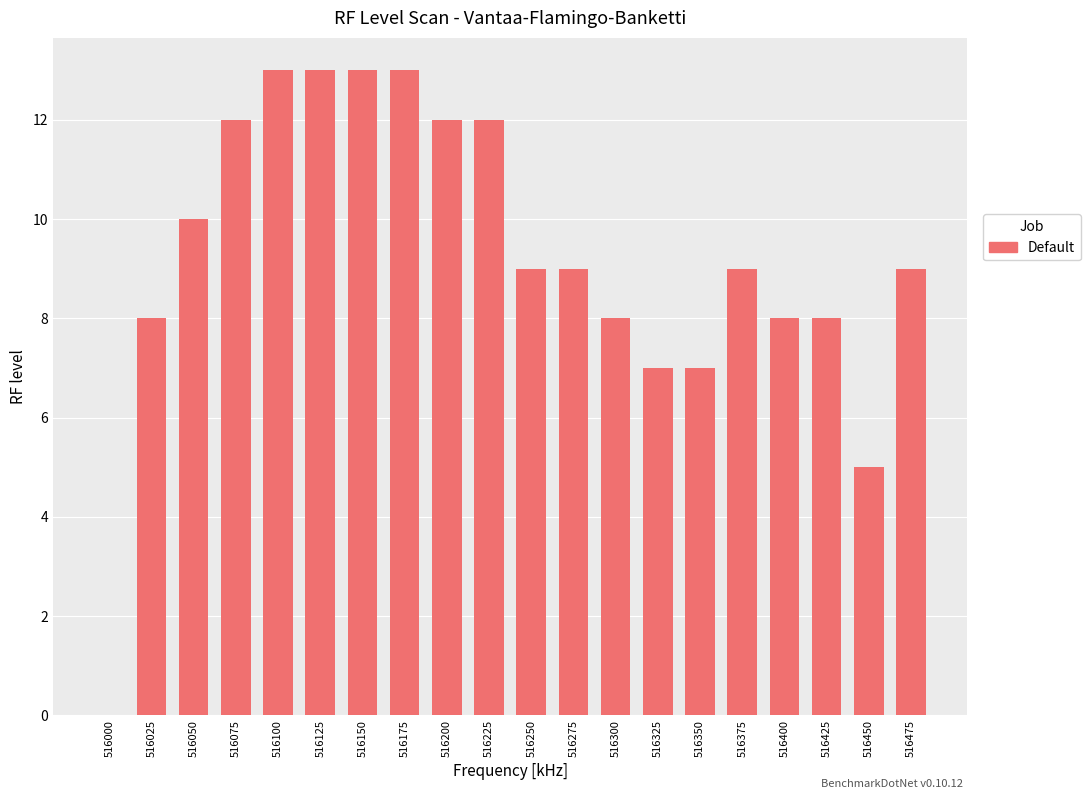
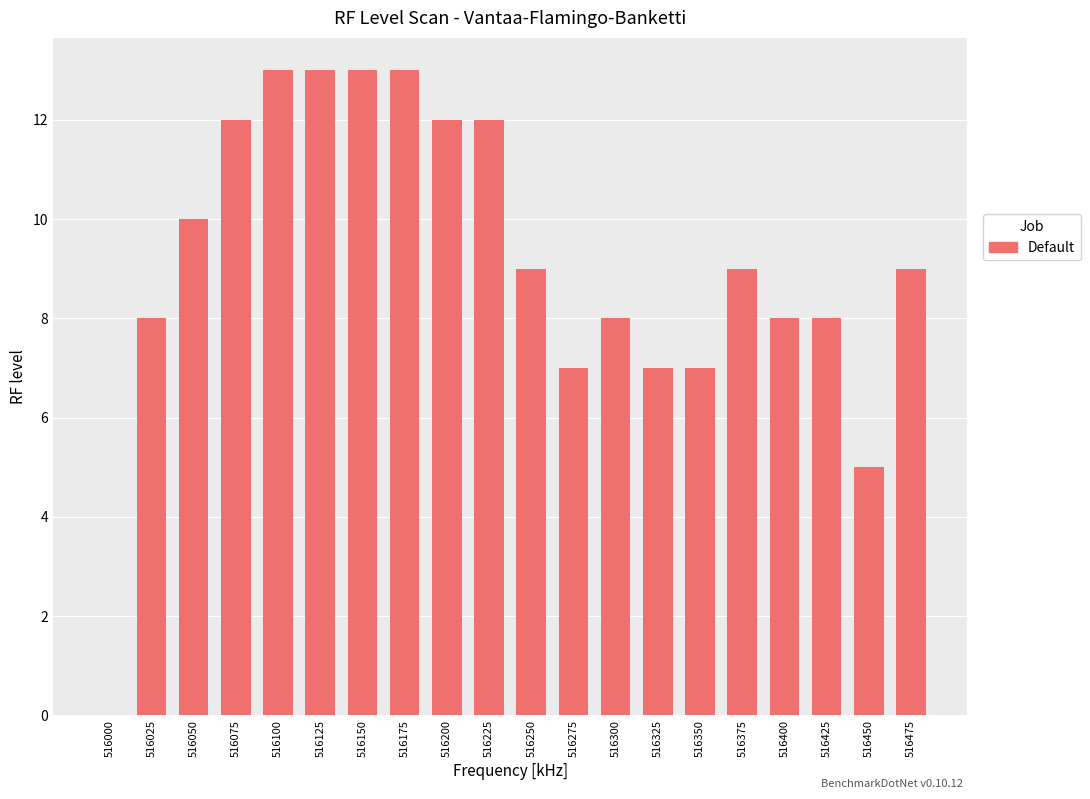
516275: 9 -> 7
